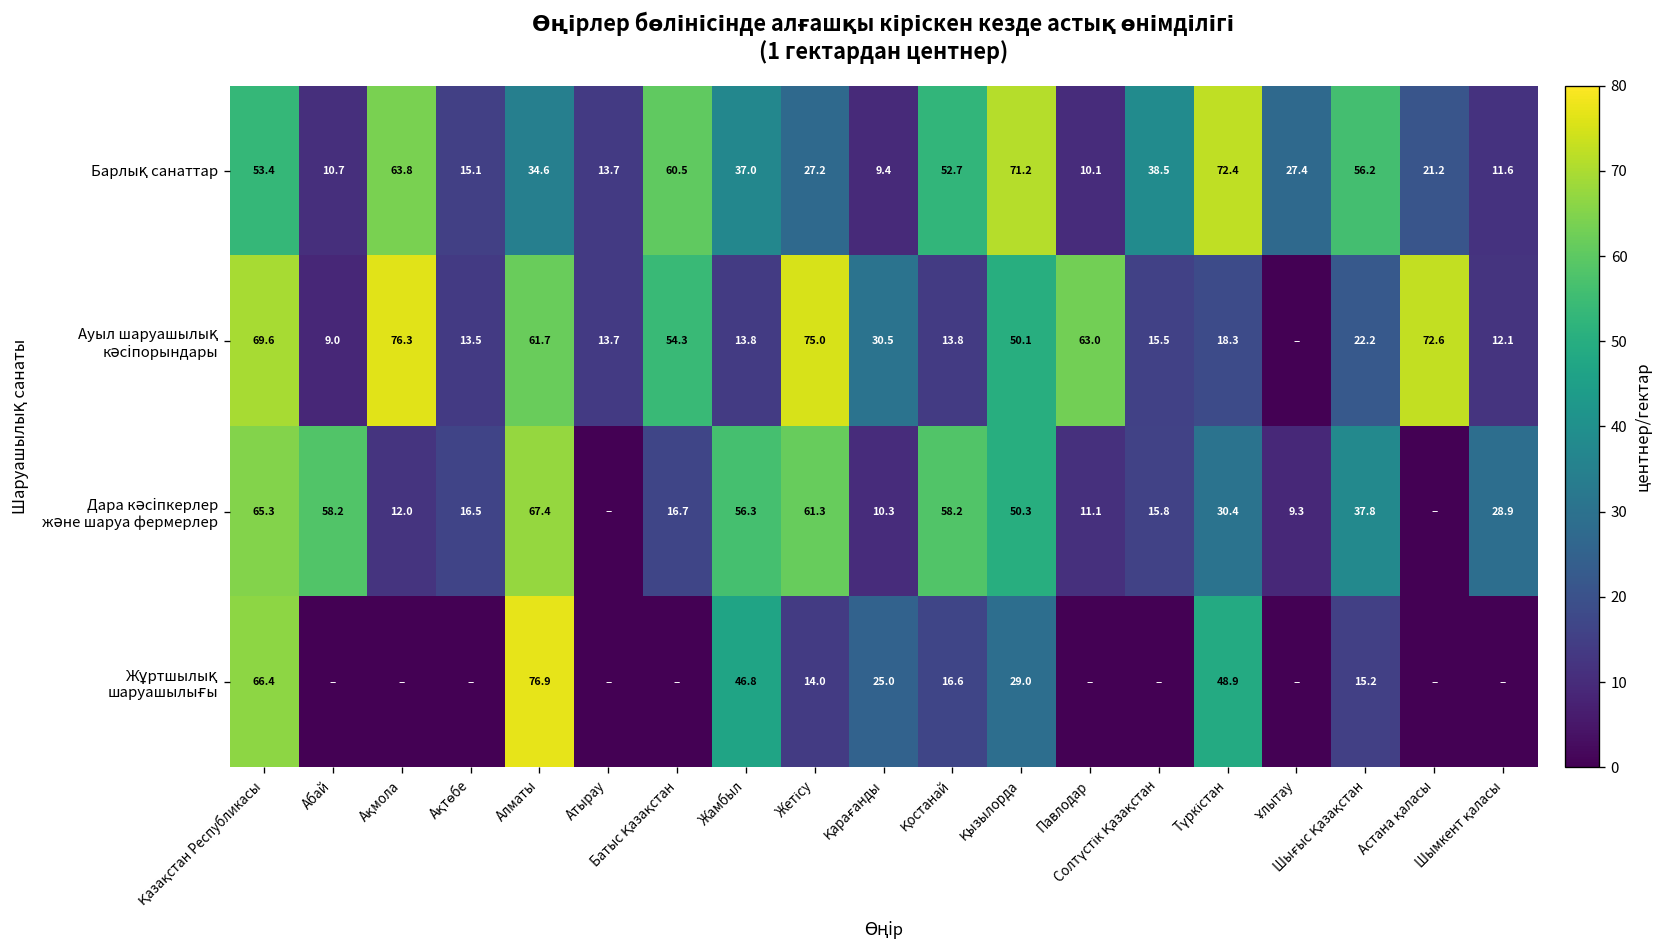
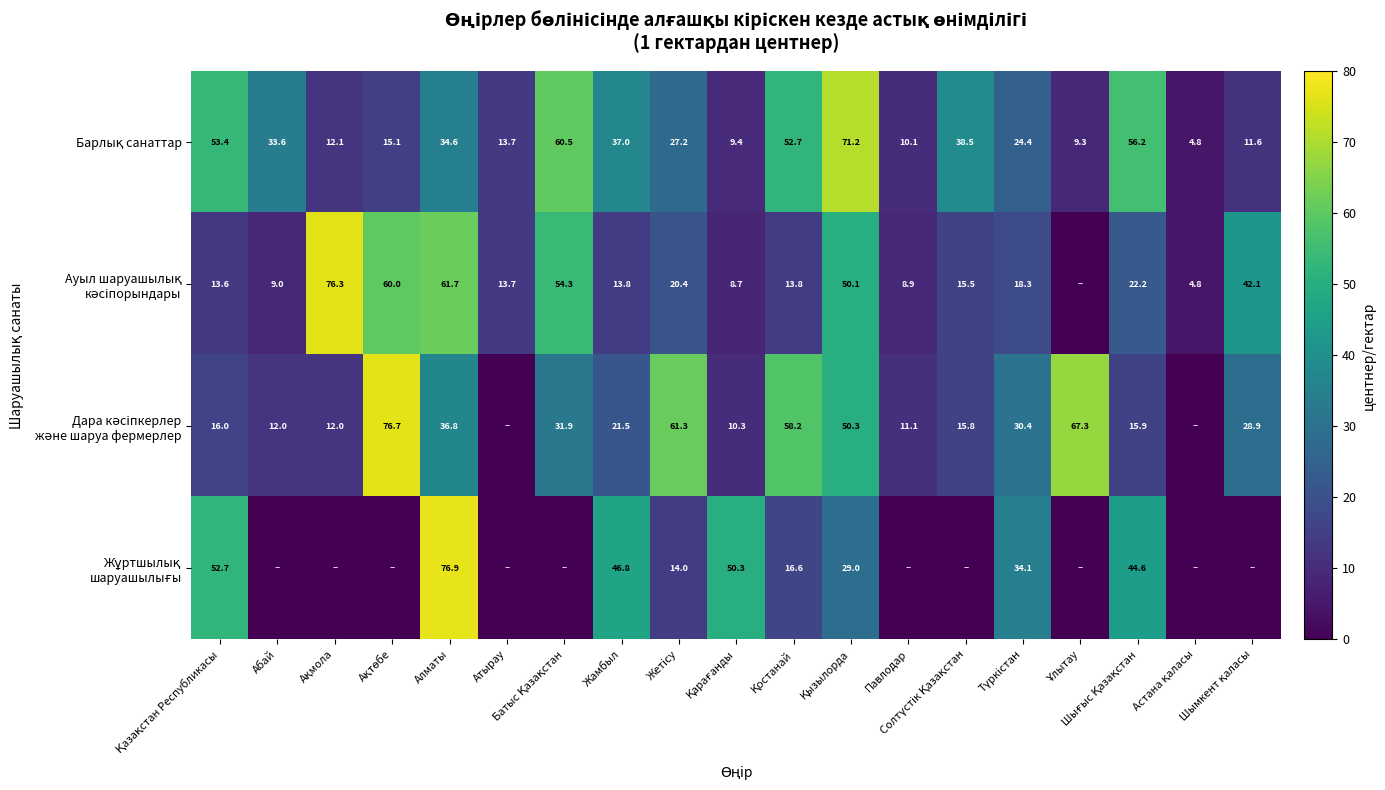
Барлық санаттар, Абай: 10.7 -> 33.6
Барлық санаттар, Ақмола: 63.8 -> 12.1
Барлық санаттар, Түркістан: 72.4 -> 24.4
Барлық санаттар, Ұлытау: 27.4 -> 9.3
Барлық санаттар, Астана қаласы: 21.2 -> 4.8
Ауыл шаруашылық кәсіпорындары, Қазақстан Республикасы: 69.6 -> 13.6
Ауыл шаруашылық кәсіпорындары, Ақтөбе: 13.5 -> 60.0
Ауыл шаруашылық кәсіпорындары, Жетісу: 75.0 -> 20.4
Ауыл шаруашылық кәсіпорындары, Қарағанды: 30.5 -> 8.7
Ауыл шаруашылық кәсіпорындары, Павлодар: 63.0 -> 8.9
Ауыл шаруашылық кәсіпорындары, Астана қаласы: 72.6 -> 4.8
Ауыл шаруашылық кәсіпорындары, Шымкент қаласы: 12.1 -> 42.1
Дара кәсіпкерлер және шаруа фермерлер, Қазақстан Республикасы: 65.3 -> 16.0
Дара кәсіпкерлер және шаруа фермерлер, Абай: 58.2 -> 12.0
Дара кәсіпкерлер және шаруа фермерлер, Ақтөбе: 16.5 -> 76.7
Дара кәсіпкерлер және шаруа фермерлер, Алматы: 67.4 -> 36.8
Дара кәсіпкерлер және шаруа фермерлер, Батыс Қазақстан: 16.7 -> 31.9
Дара кәсіпкерлер және шаруа фермерлер, Жамбыл: 56.3 -> 21.5
Дара кәсіпкерлер және шаруа фермерлер, Ұлытау: 9.3 -> 67.3
Дара кәсіпкерлер және шаруа фермерлер, Шығыс Қазақстан: 37.8 -> 15.9
Жұртшылық шаруашылығы, Қазақстан Республикасы: 66.4 -> 52.7
Жұртшылық шаруашылығы, Қарағанды: 25.0 -> 50.3
Жұртшылық шаруашылығы, Түркістан: 48.9 -> 34.1
Жұртшылық шаруашылығы, Шығыс Қазақстан: 15.2 -> 44.6
